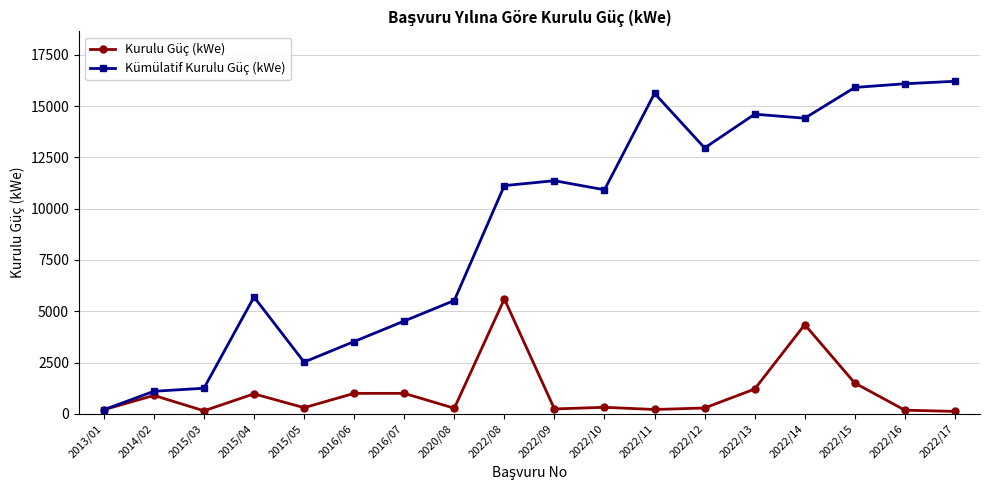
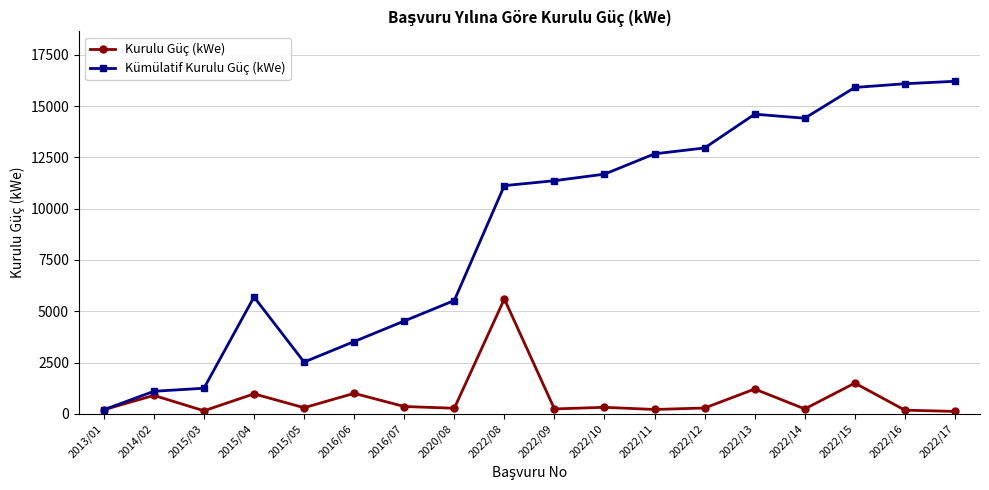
Kurulu Güç (kWe), 2016/07: 1000 -> 400
Kümülatif Kurulu Güç (kWe), 2022/10: 10900 -> 11700
Kümülatif Kurulu Güç (kWe), 2022/11: 15600 -> 12700
Kurulu Güç (kWe), 2022/14: 4300 -> 200
